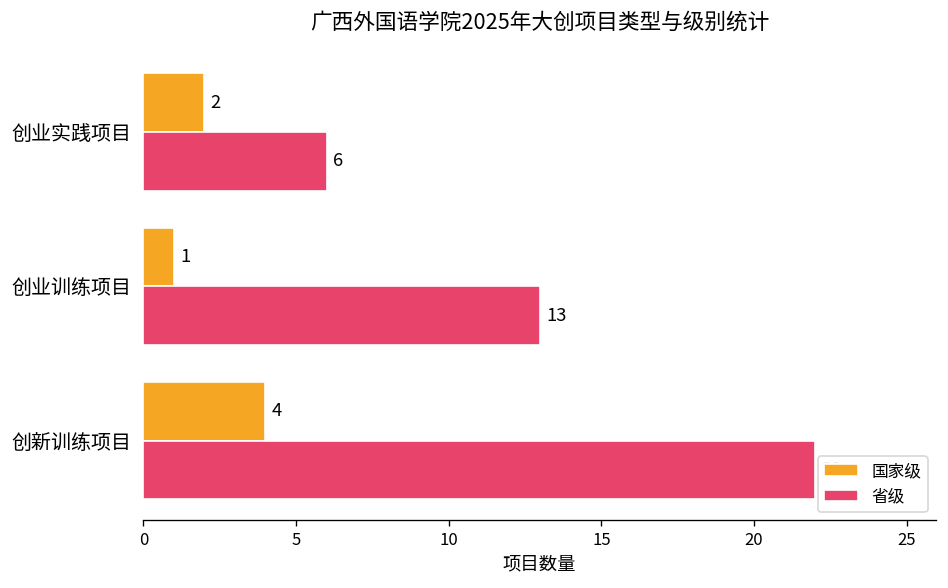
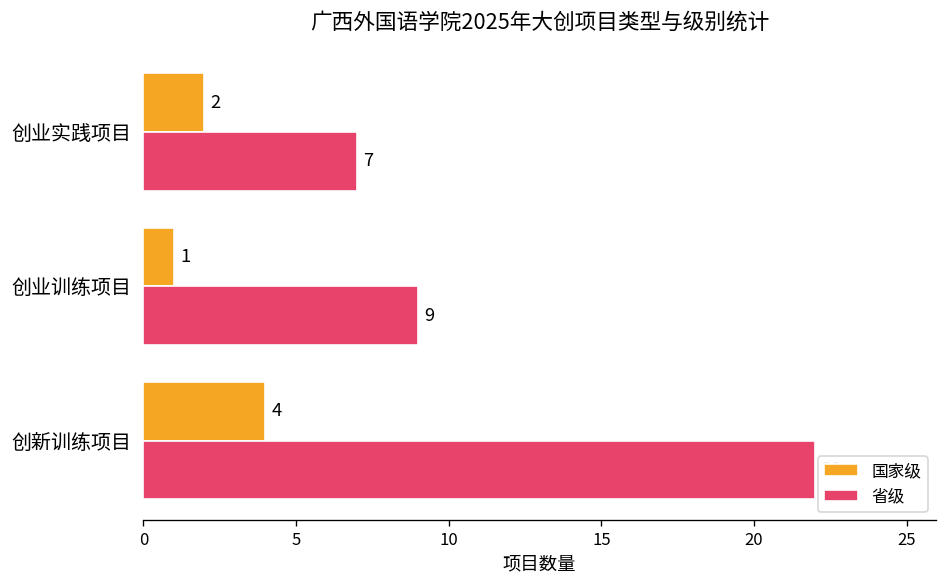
省级, 创业实践项目: 6 -> 7
省级, 创业训练项目: 13 -> 9
